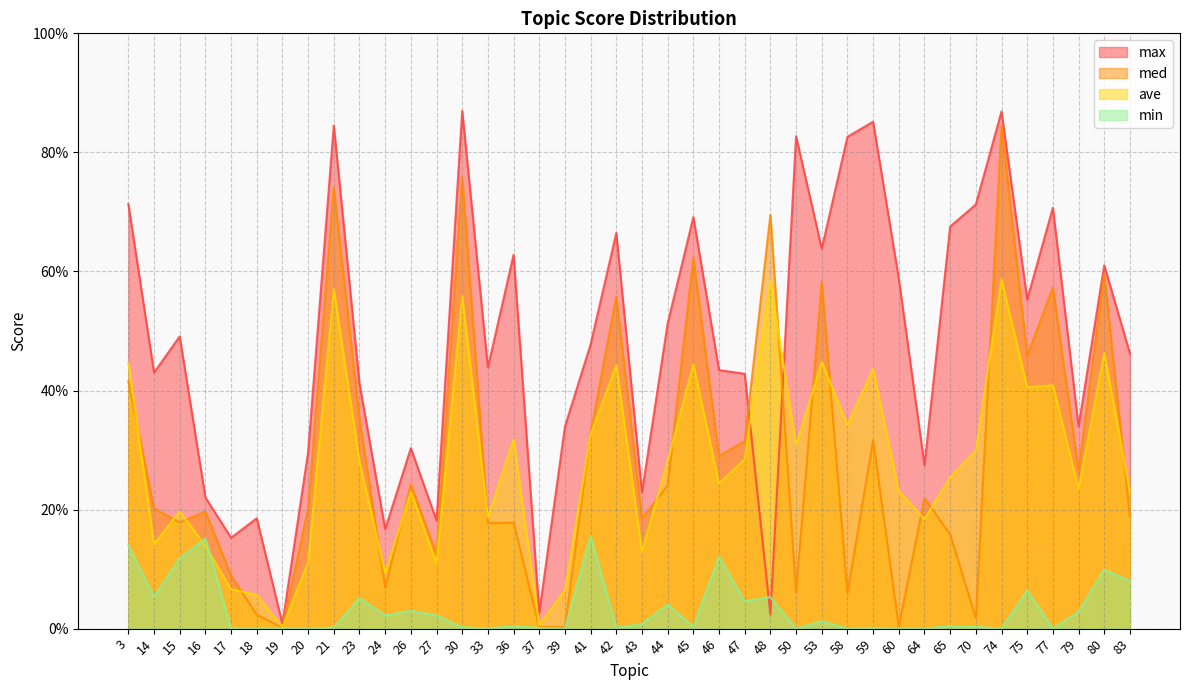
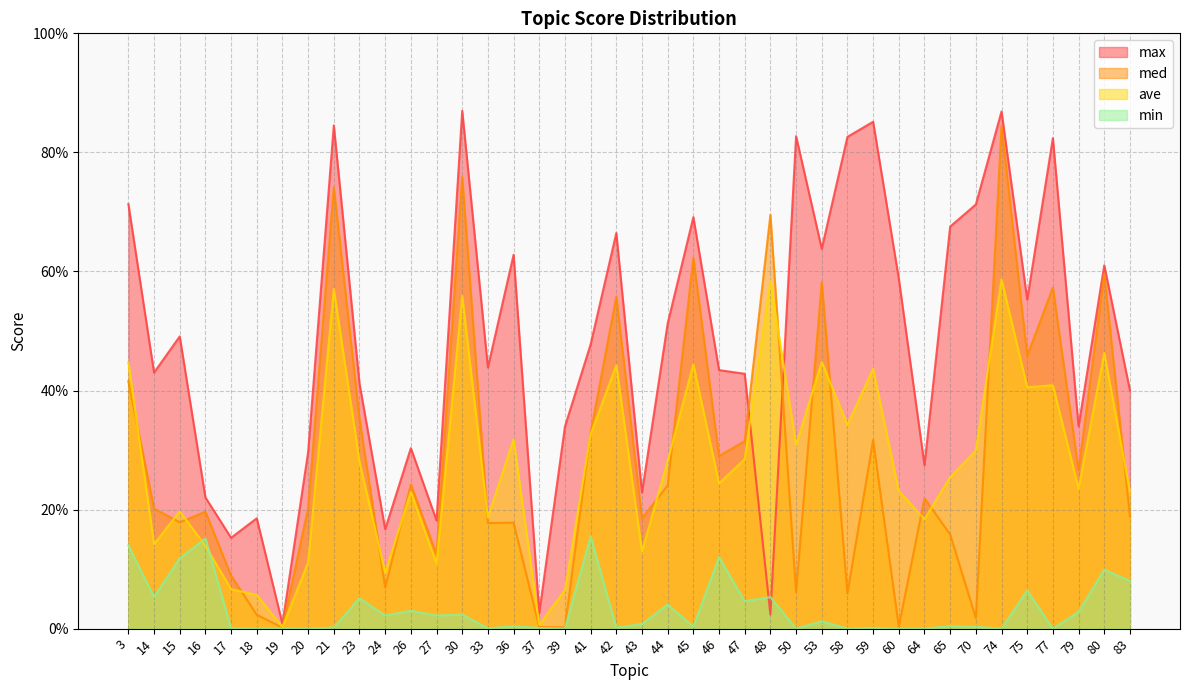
min, 30: 0% -> 2%
max, 77: 71% -> 82%
max, 83: 46% -> 40%
